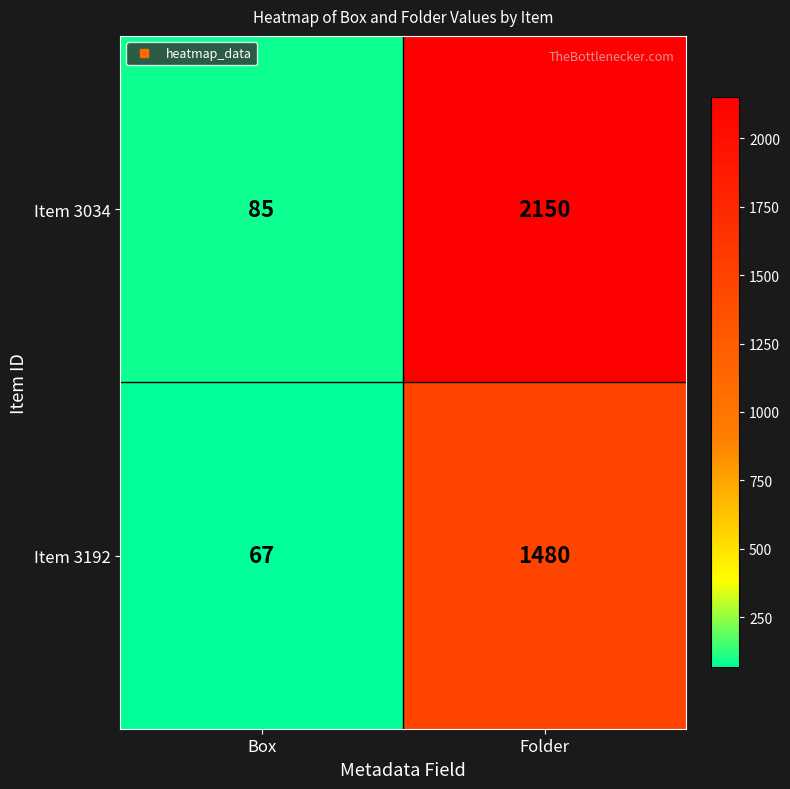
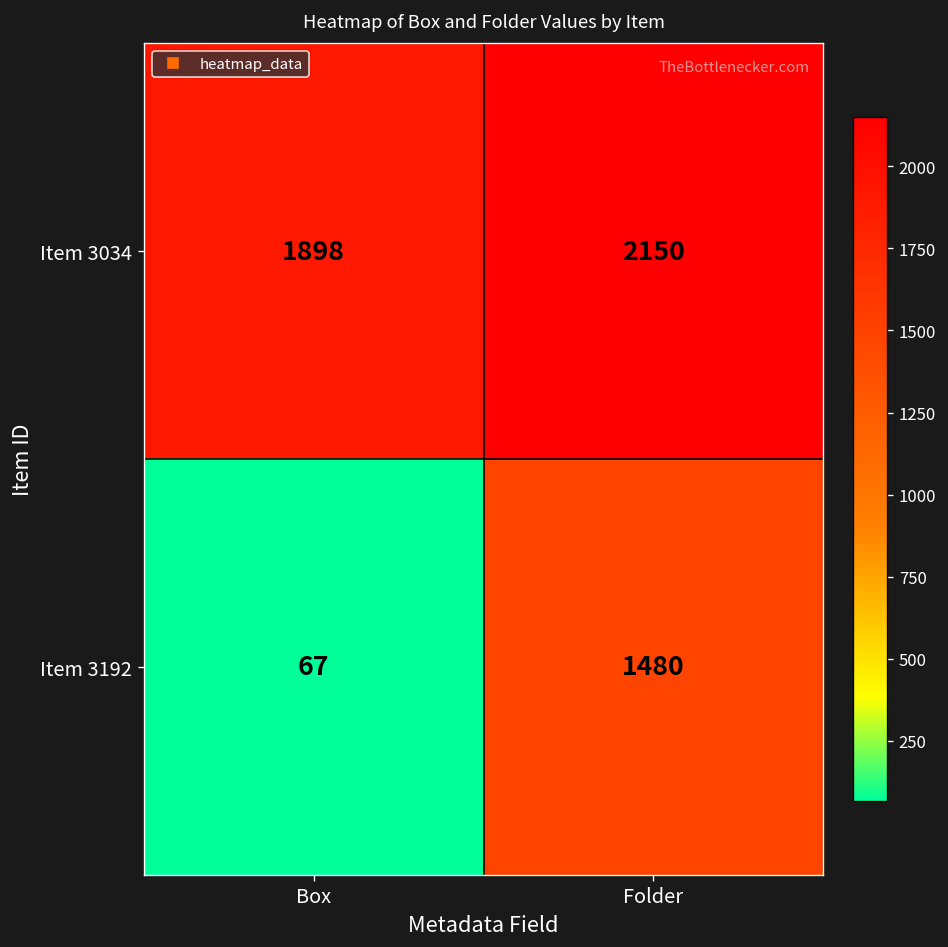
Item 3034, Box: 85 -> 1898
